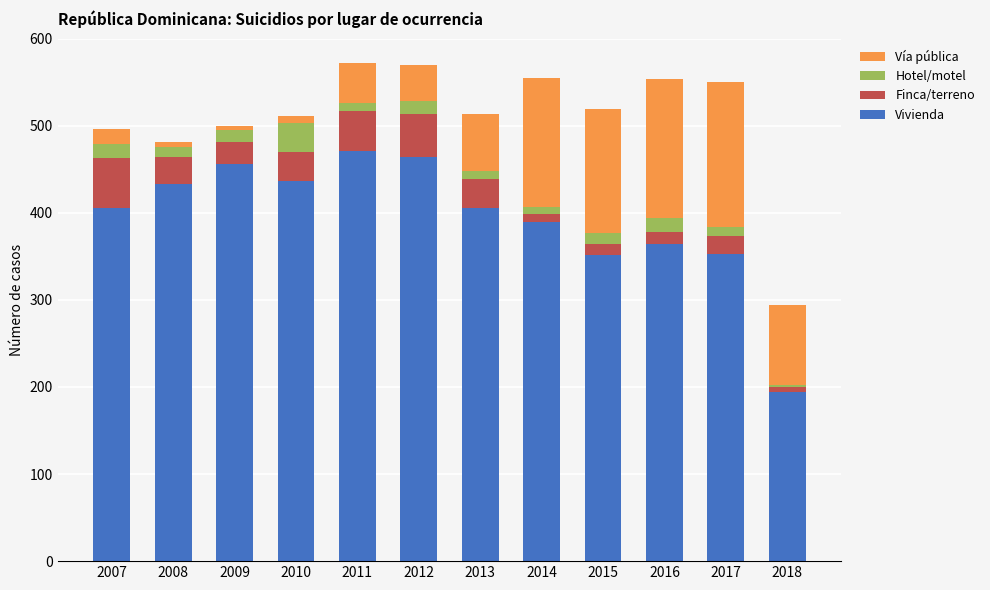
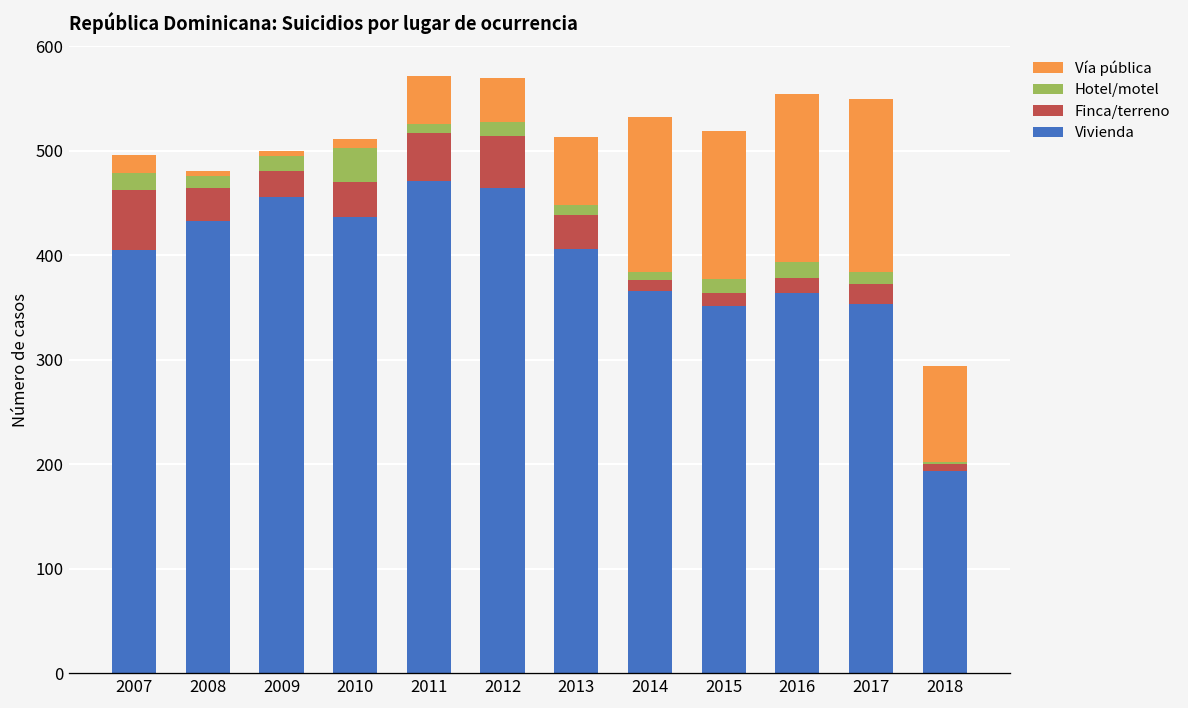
Vivienda, 2014: 390 -> 370
